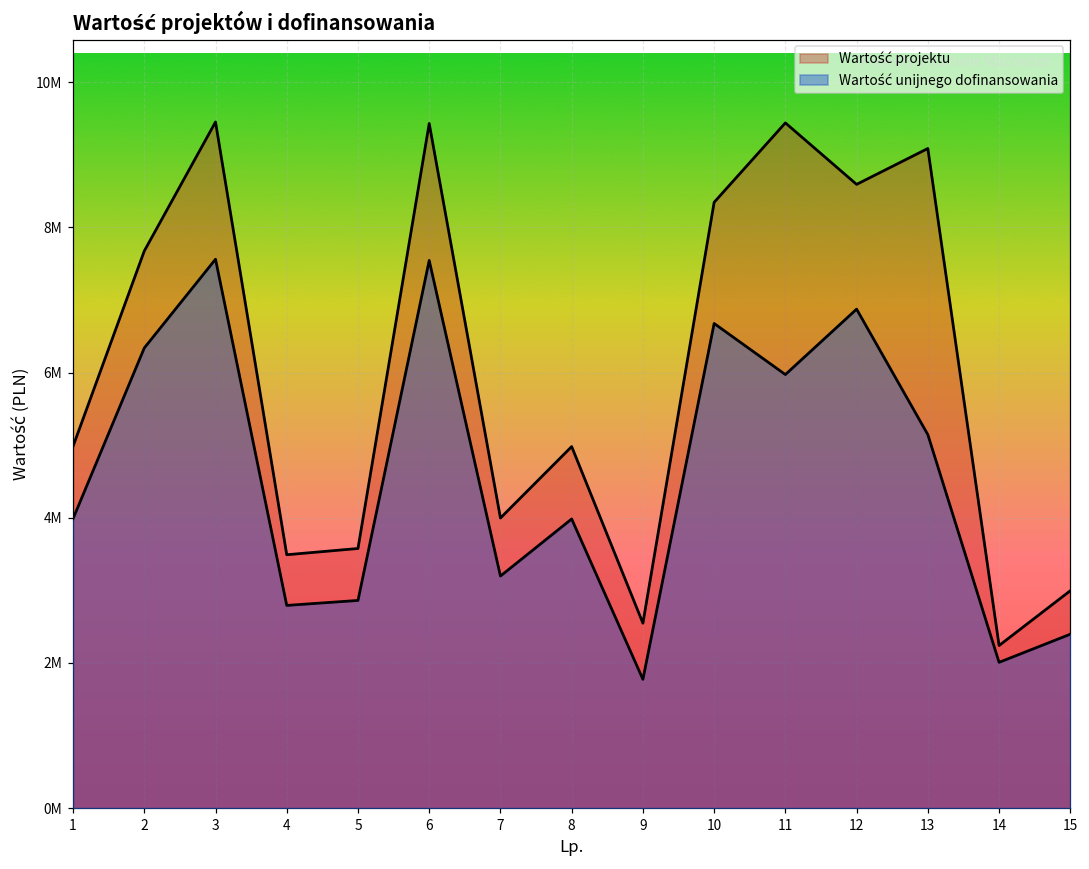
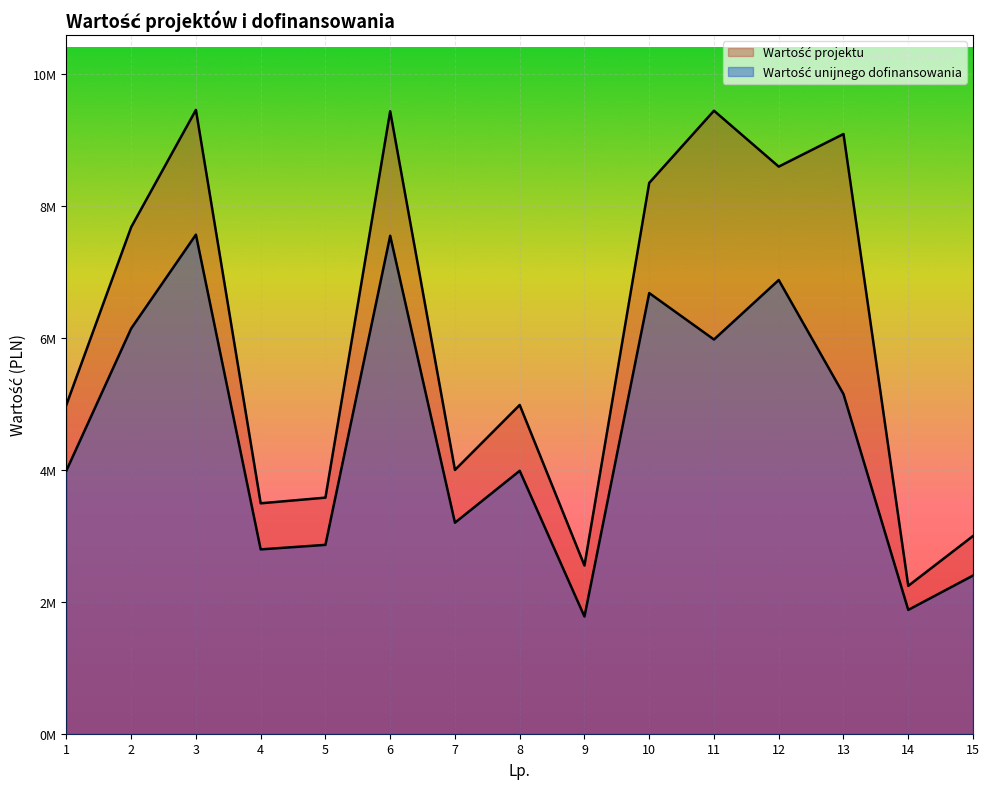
Wartość unijnego dofinansowania, 2: 6300000 -> 6100000
Wartość unijnego dofinansowania, 14: 2000000 -> 1900000
